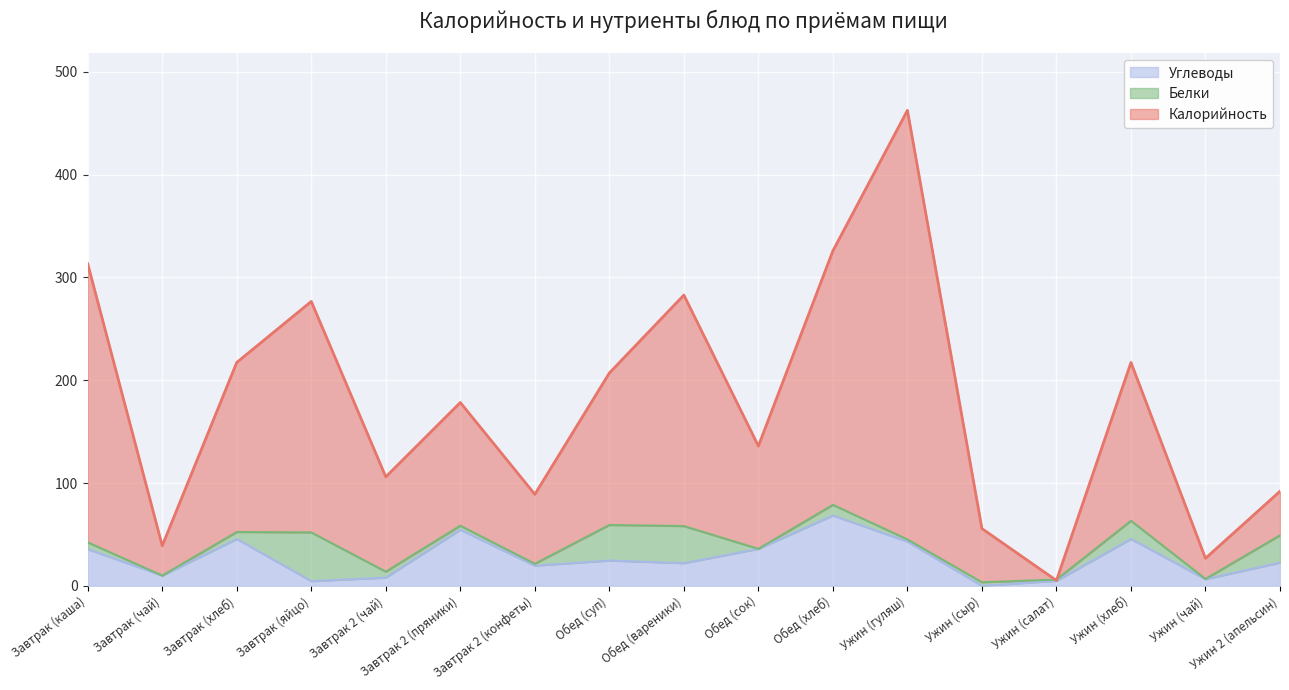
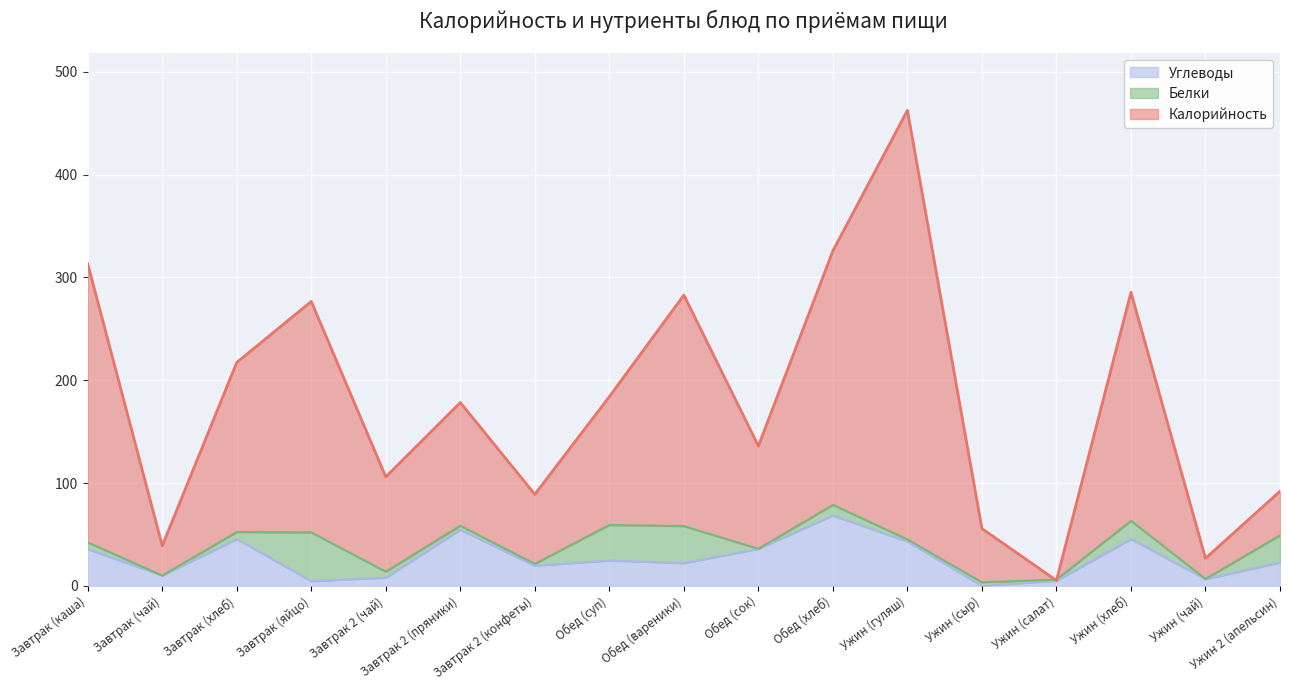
Калорийность, Обед (суп): 207 -> 184
Калорийность, Ужин (хлеб): 217 -> 286
